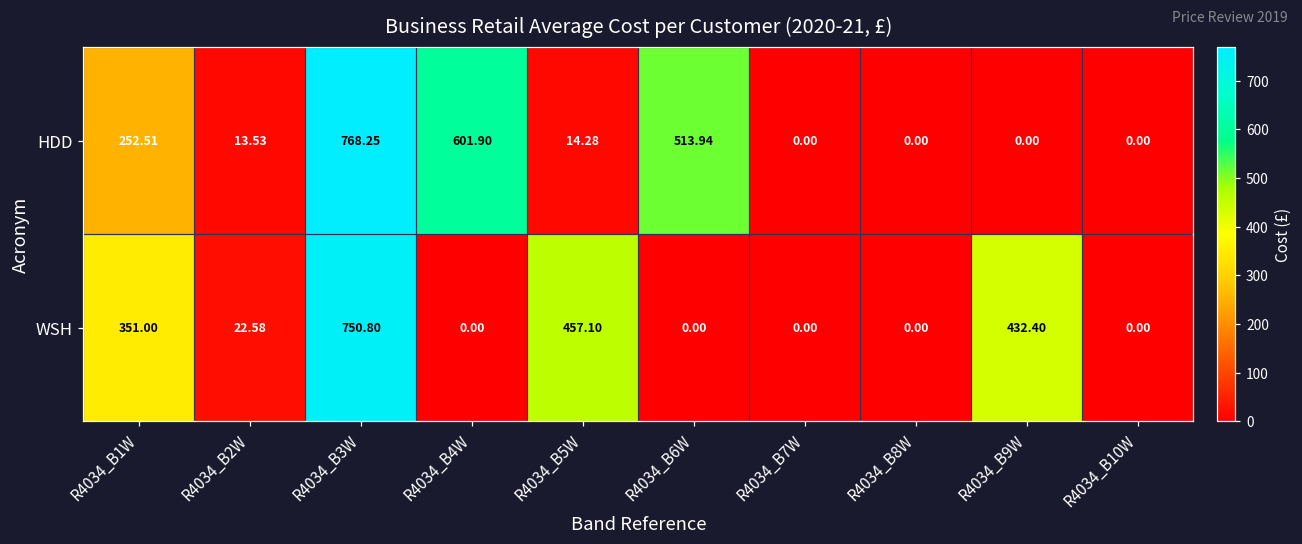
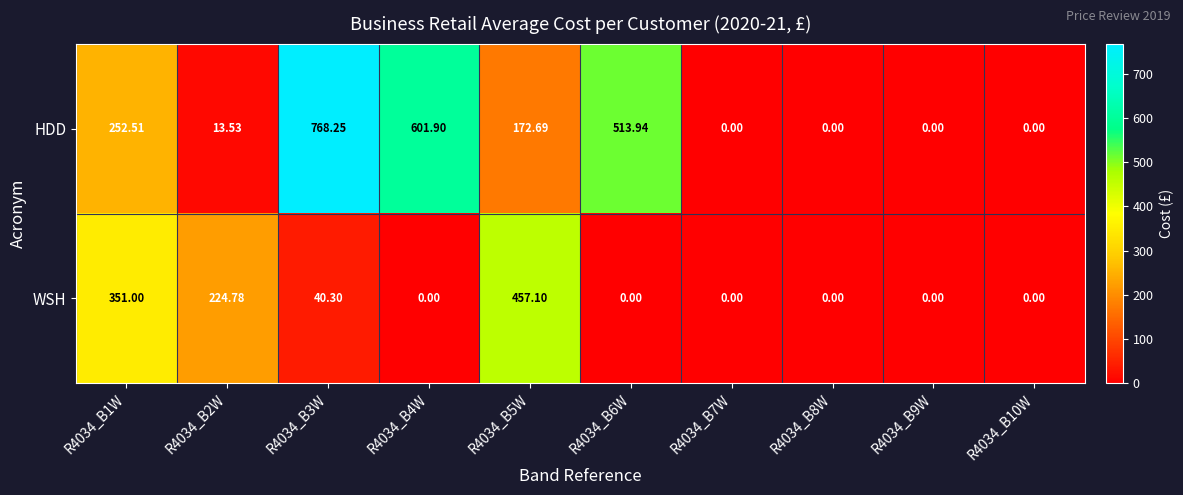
HDD, R4034_B5W: 14.28 -> 172.69
WSH, R4034_B2W: 22.58 -> 224.78
WSH, R4034_B3W: 750.80 -> 40.30
WSH, R4034_B9W: 432.40 -> 0.00
